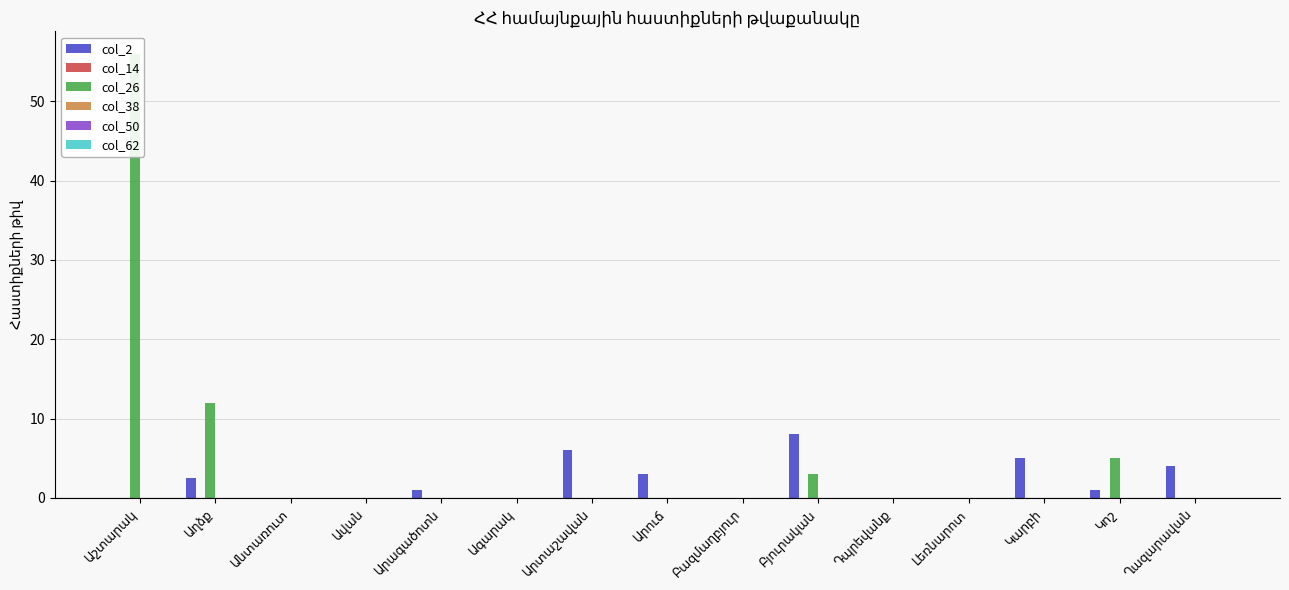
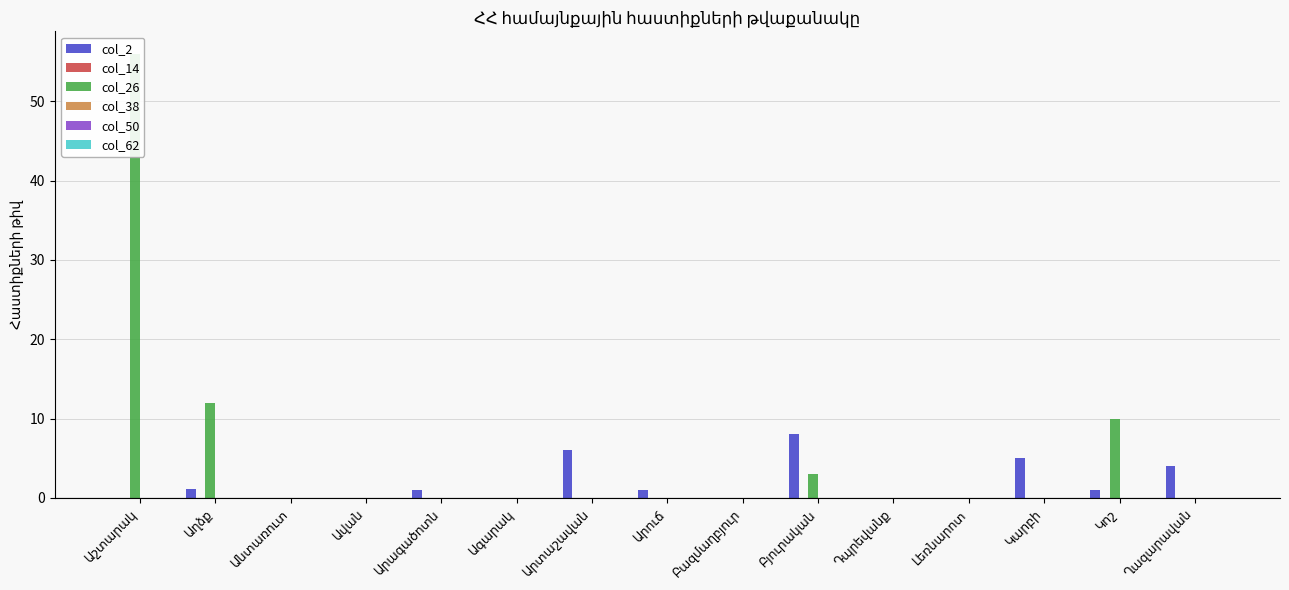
col_2, Աղձք: 3 -> 1
col_2, Արուճ: 3 -> 1
col_26, Կոշ: 5 -> 10
